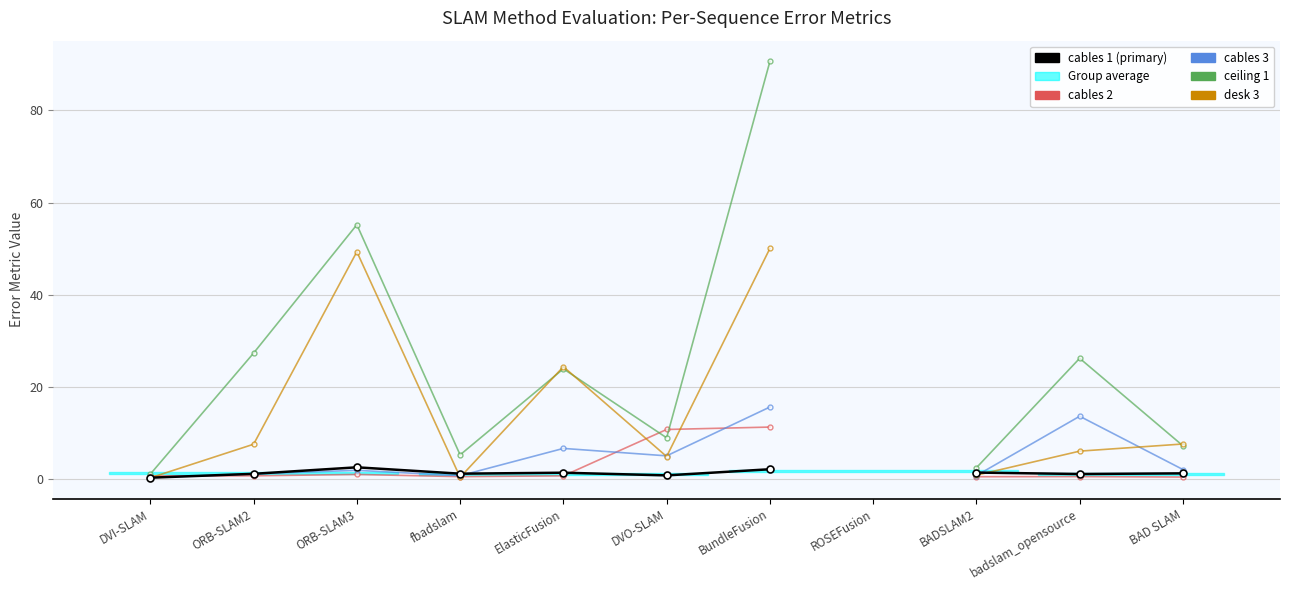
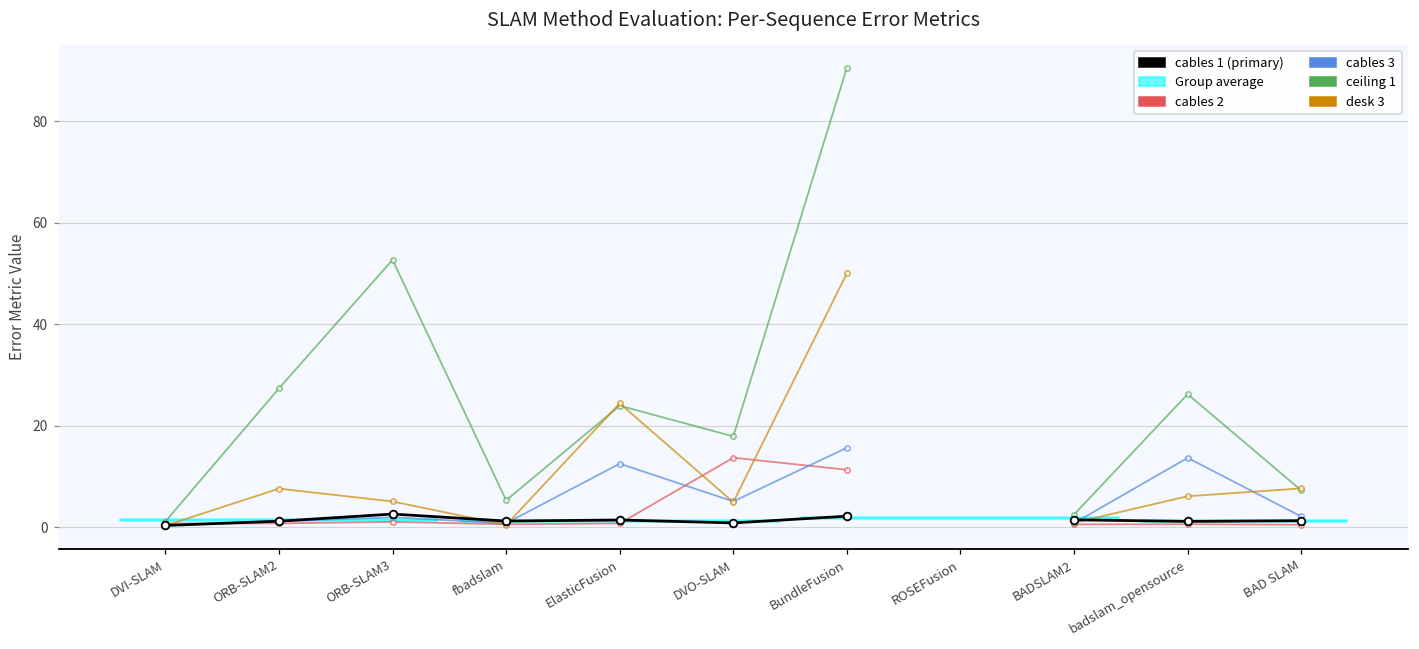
ceiling 1, ORB-SLAM3: 55 -> 53
desk 3, ORB-SLAM3: 49 -> 5
cables 3, ElasticFusion: 7 -> 13
cables 2, DVO-SLAM: 11 -> 14
ceiling 1, DVO-SLAM: 9 -> 18
